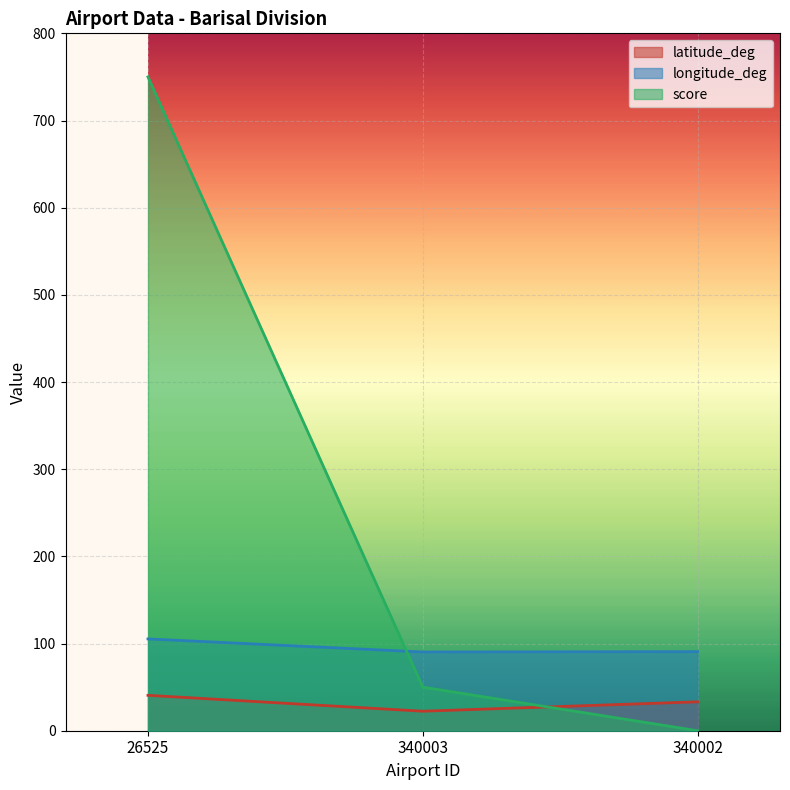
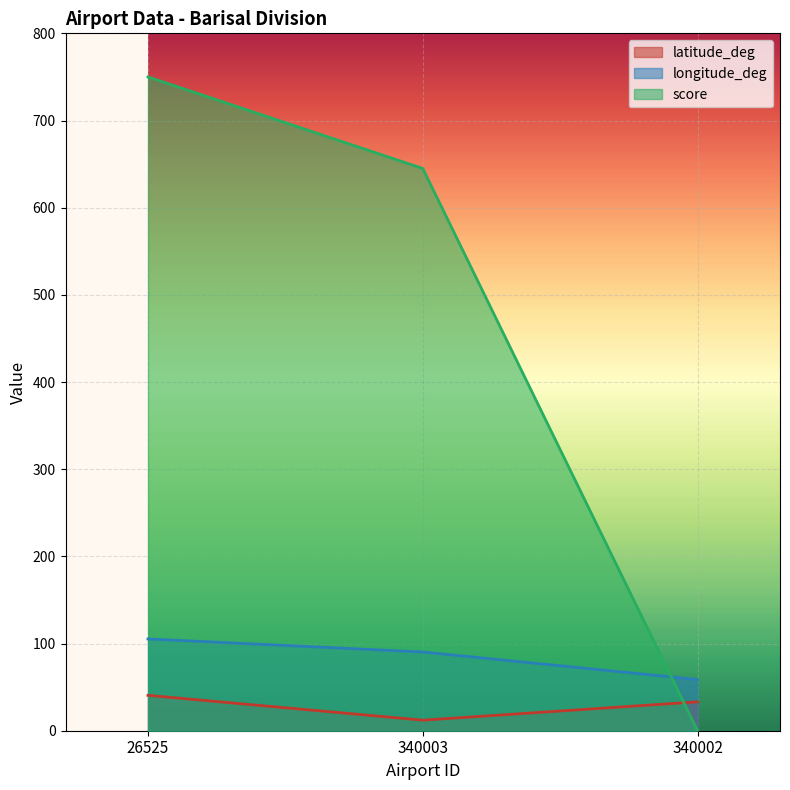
latitude_deg, 340003: 20 -> 10
score, 340003: 50 -> 650
longitude_deg, 340002: 90 -> 60
